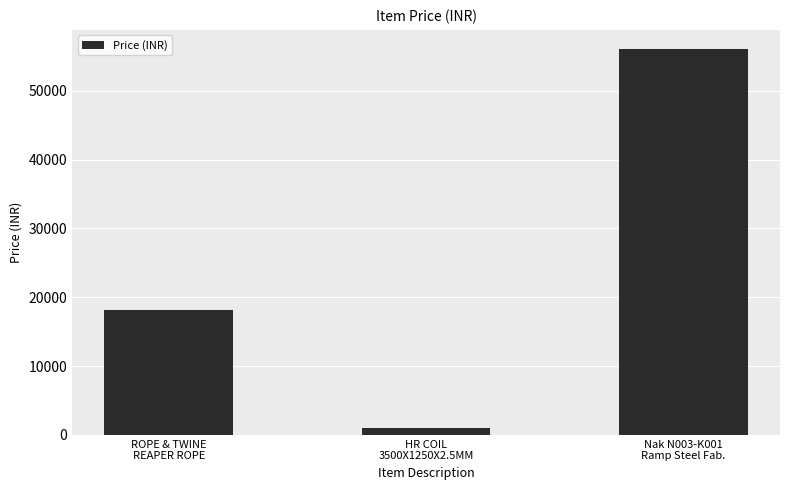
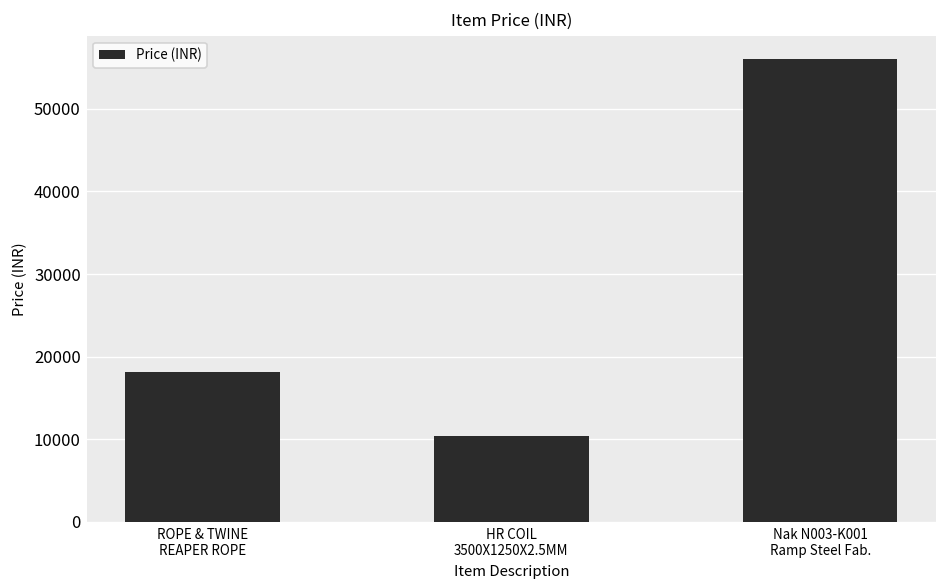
HR COIL 3500X1250X2.5MM: 1000 -> 10000
